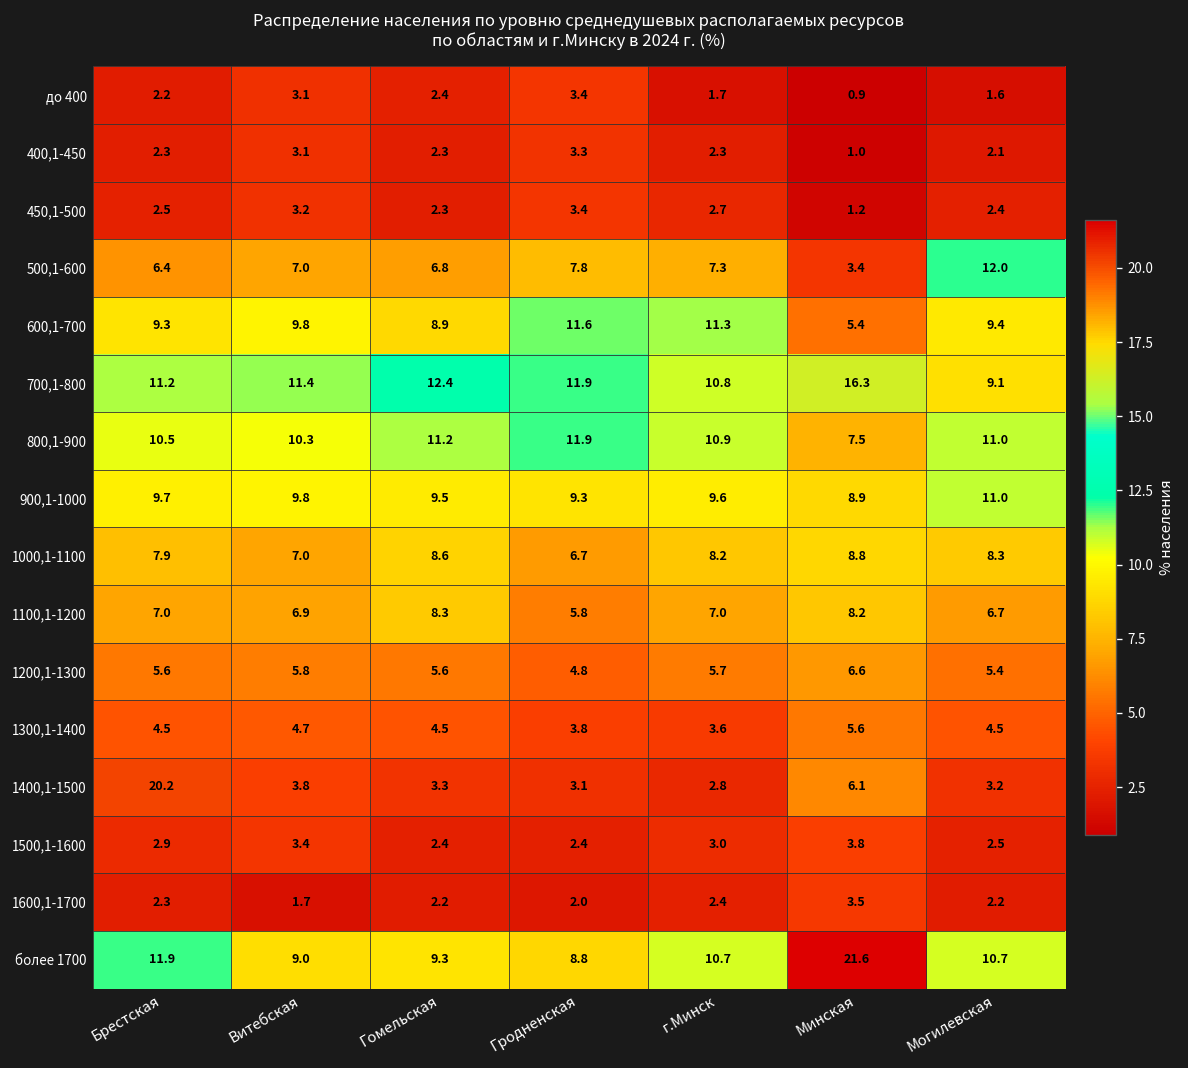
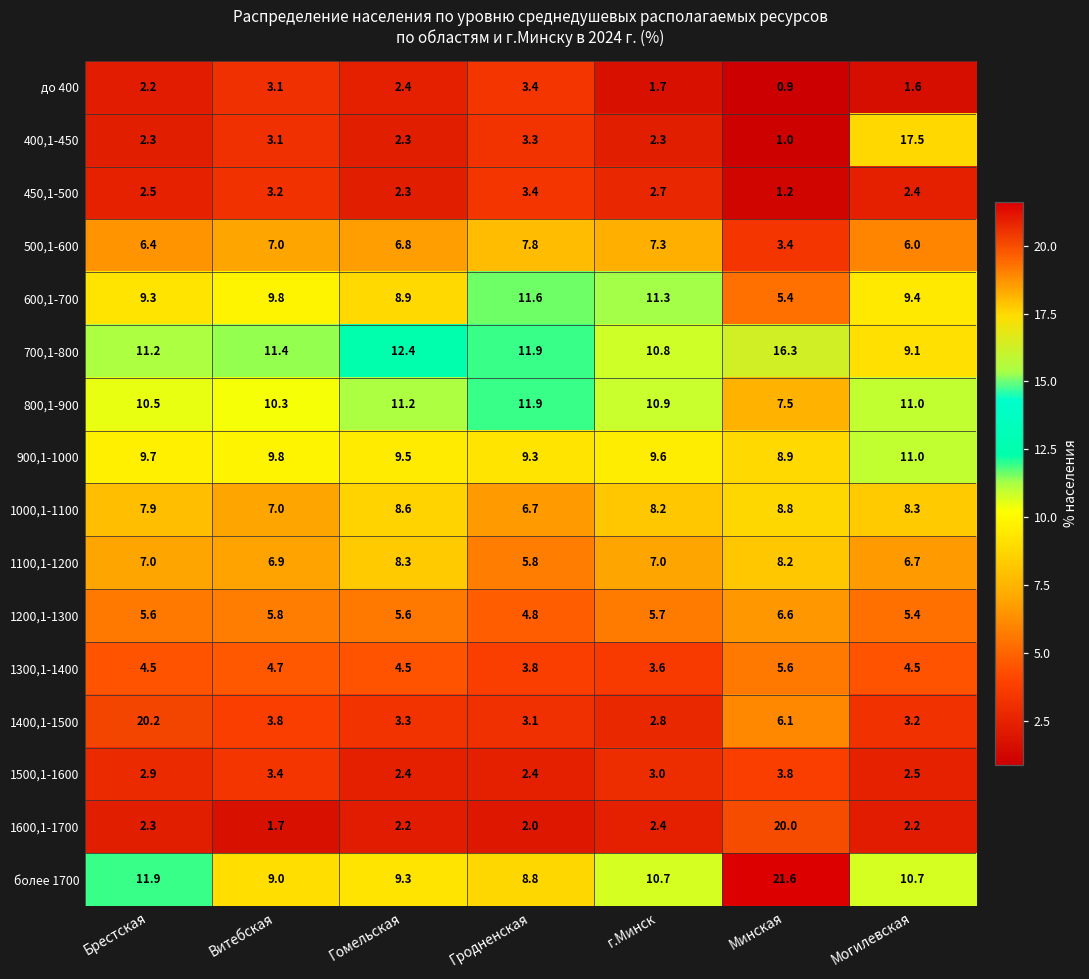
400,1-450, Могилевская: 2.1 -> 17.5
500,1-600, Могилевская: 12.0 -> 6.0
1600,1-1700, Минская: 3.5 -> 20.0
